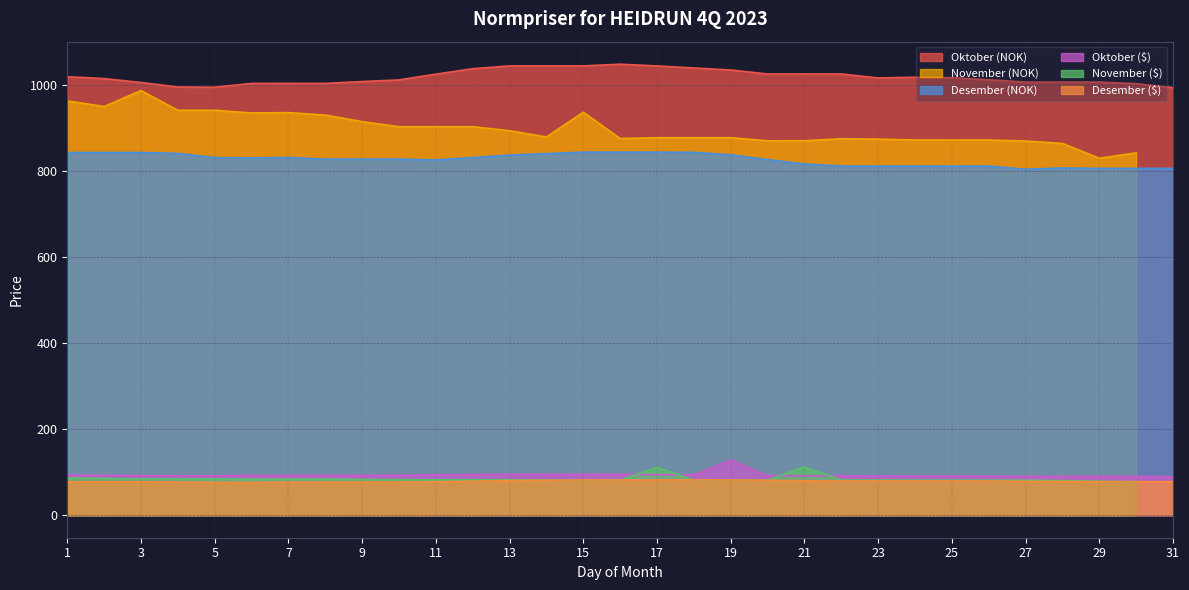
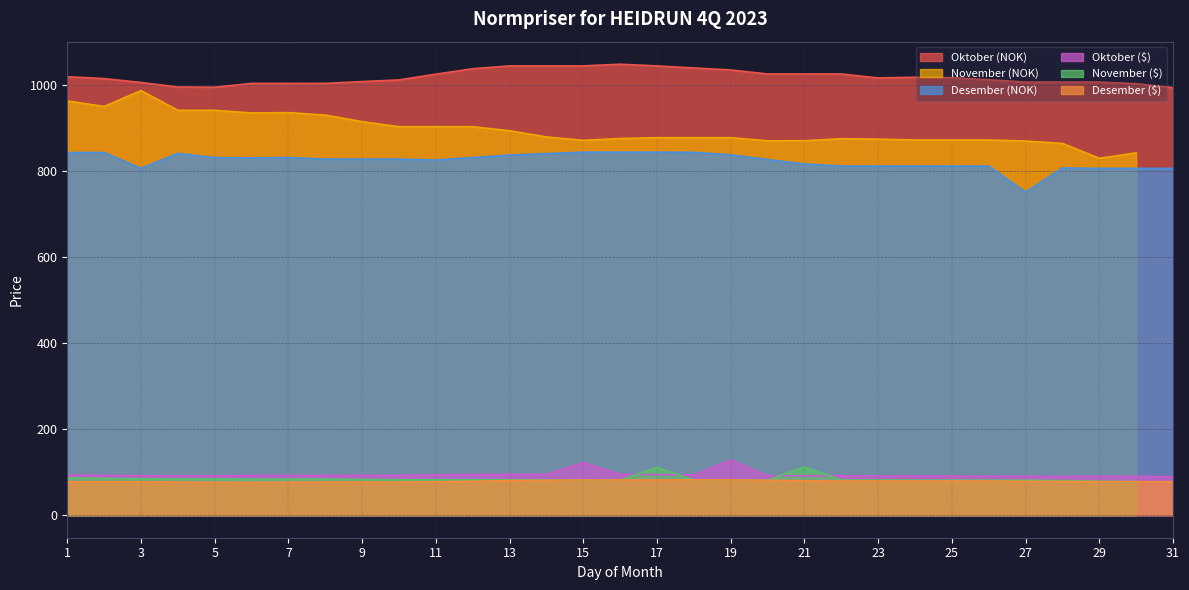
Desember (NOK), 3: 840 -> 810
November (NOK), 15: 940 -> 870
Oktober ($), 15: 100 -> 120
Desember (NOK), 27: 800 -> 750
